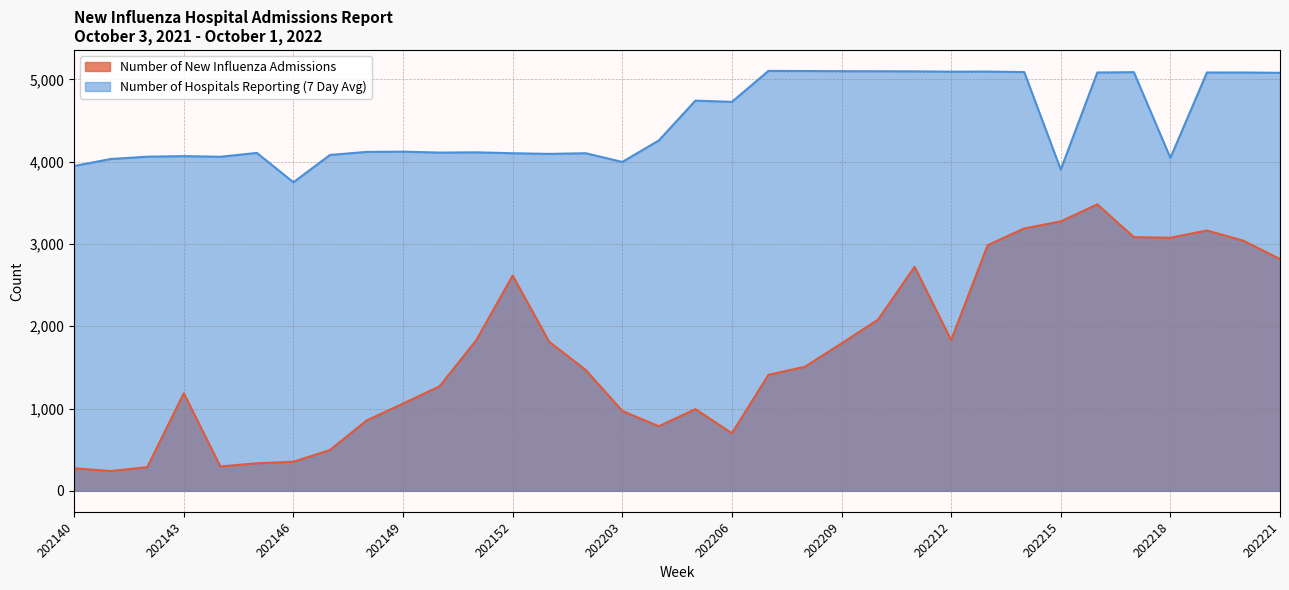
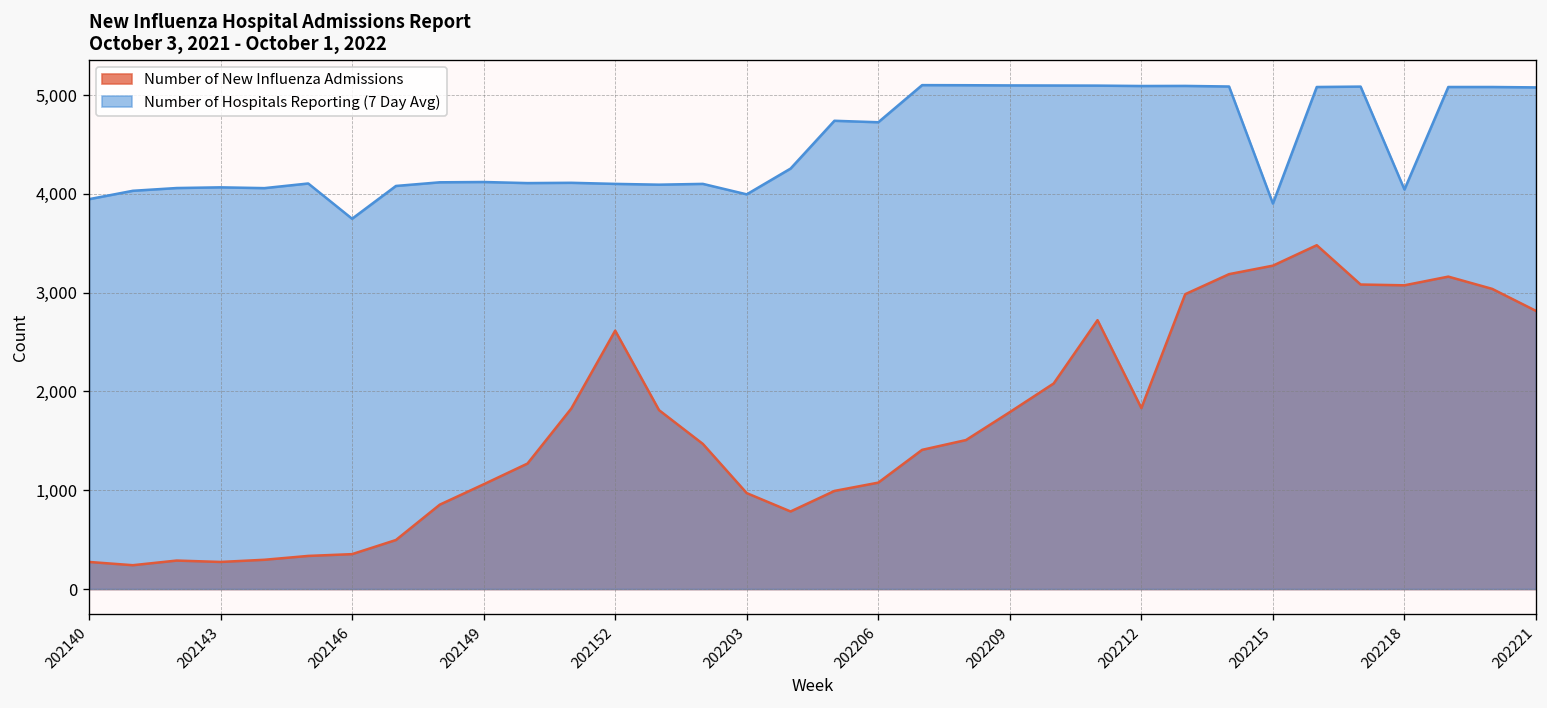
Number of New Influenza Admissions, 202143: 1,200 -> 300
Number of New Influenza Admissions, 202206: 700 -> 1,100
